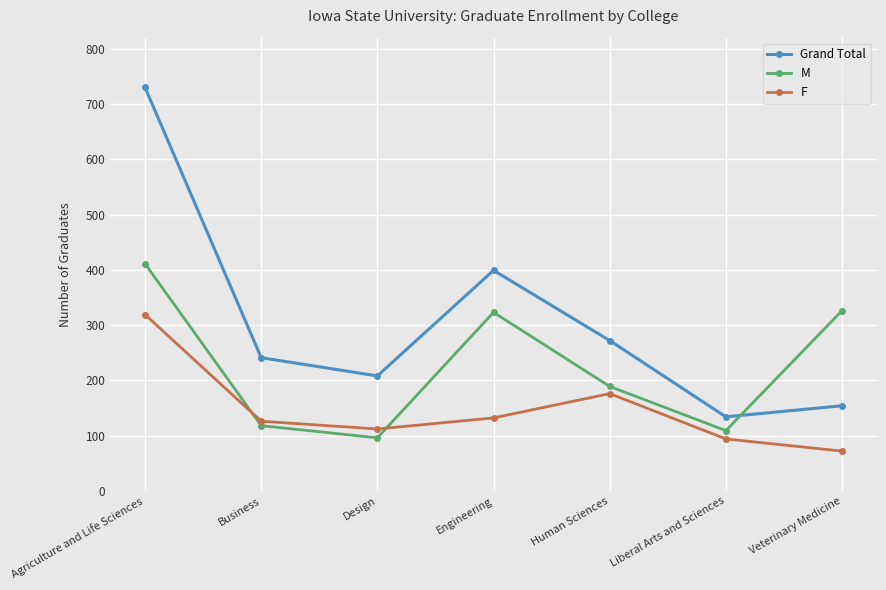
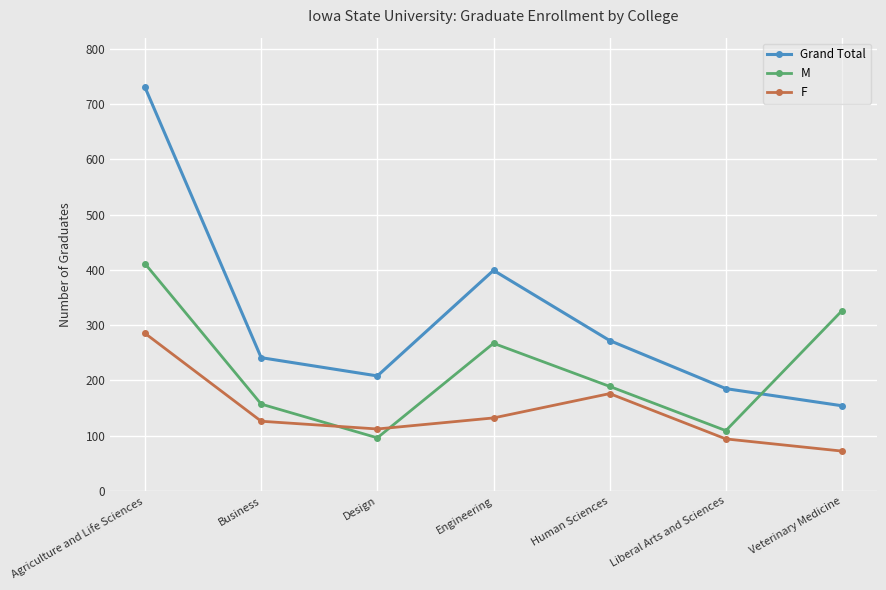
F, Agriculture and Life Sciences: 320 -> 290
M, Business: 120 -> 160
M, Engineering: 320 -> 270
Grand Total, Liberal Arts and Sciences: 130 -> 190
